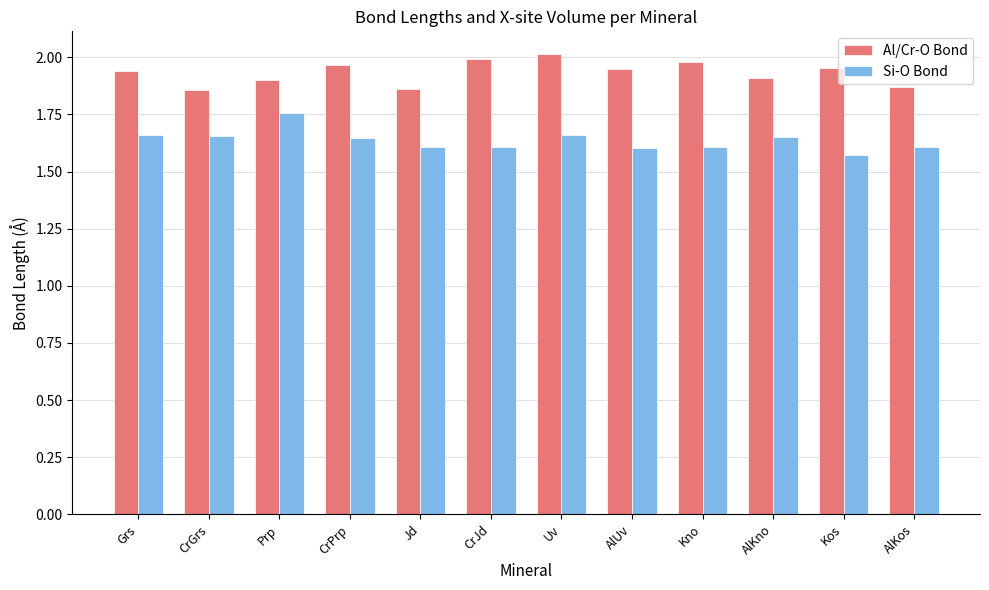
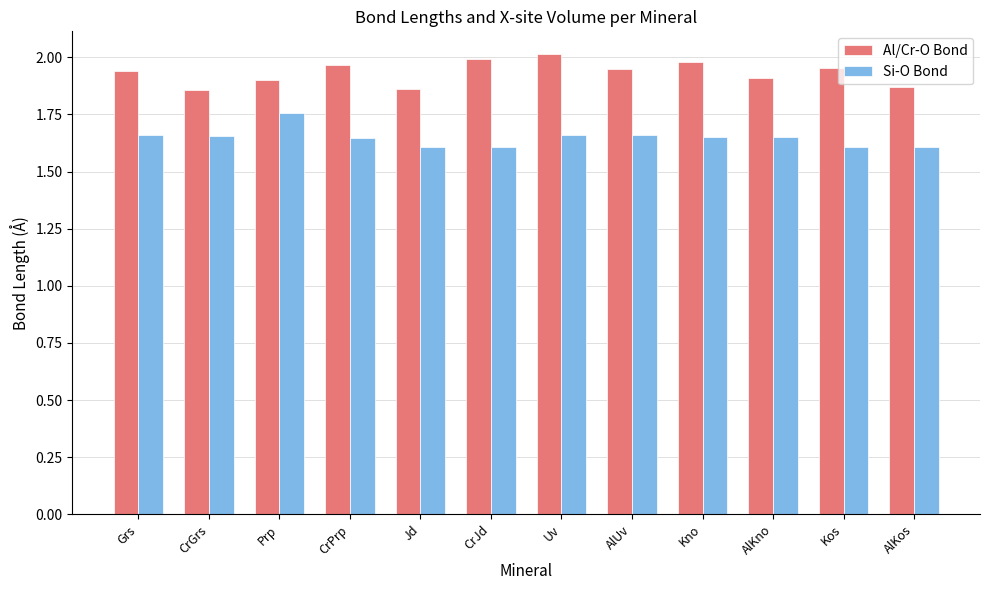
Si-O Bond, AlUv: 1.60 -> 1.66
Si-O Bond, Kno: 1.61 -> 1.65
Si-O Bond, Kos: 1.57 -> 1.61
